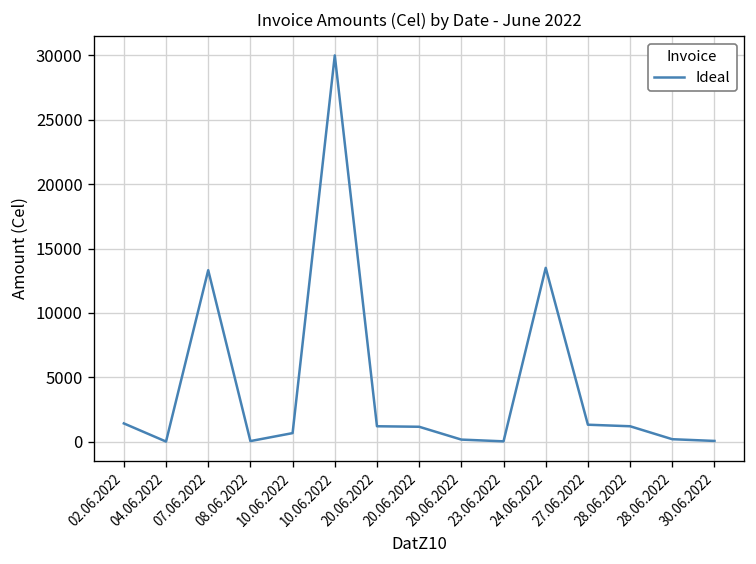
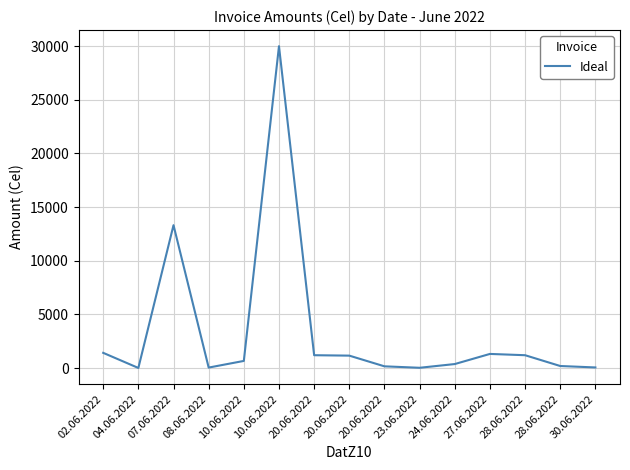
24.06.2022: 13500 -> 400
